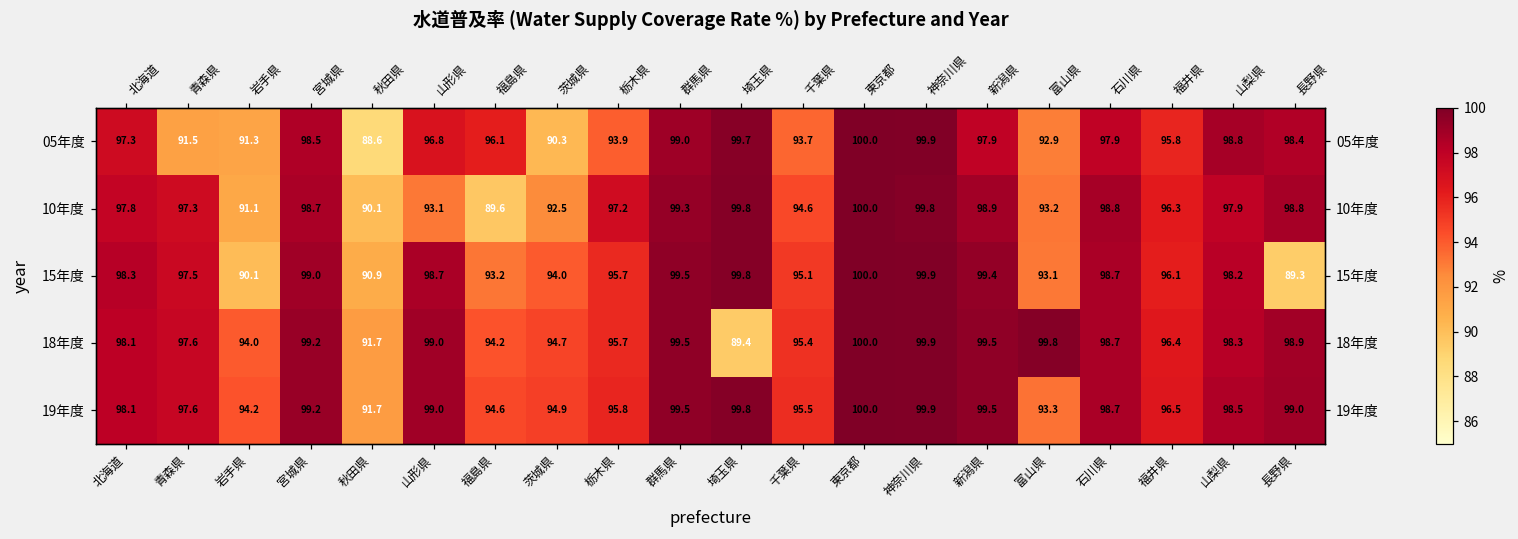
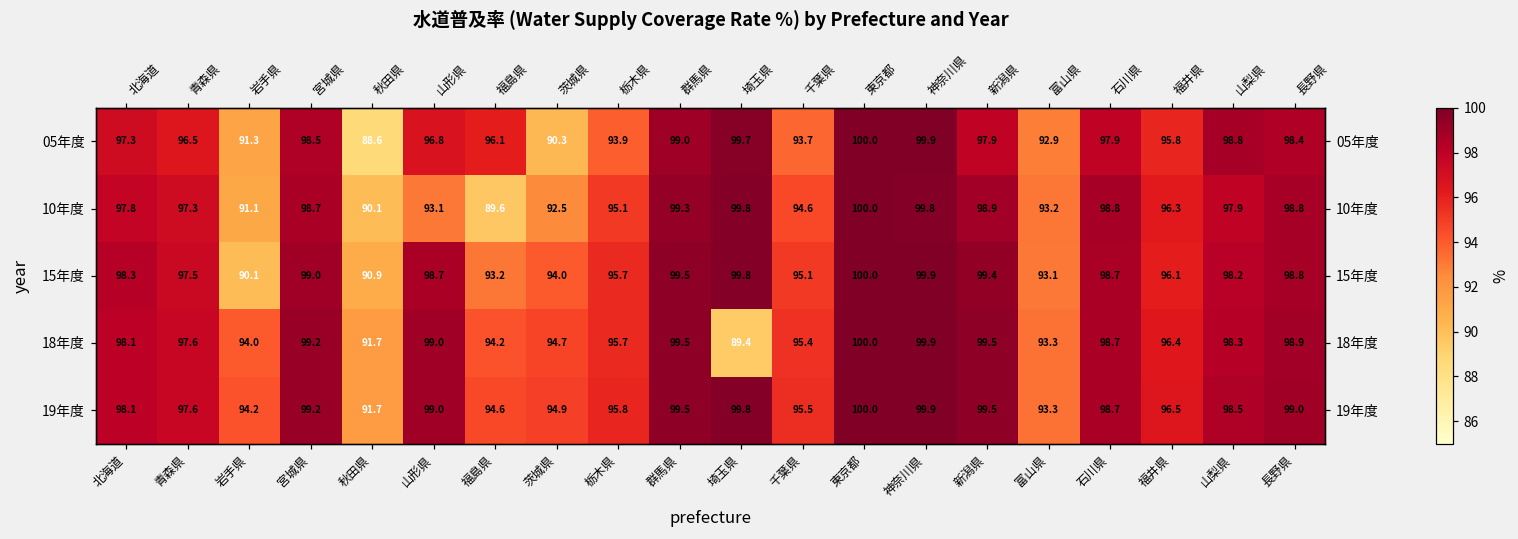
05年度, 青森県: 91.5 -> 96.5
10年度, 栃木県: 97.2 -> 95.1
15年度, 長野県: 89.3 -> 98.8
18年度, 富山県: 99.8 -> 93.3
